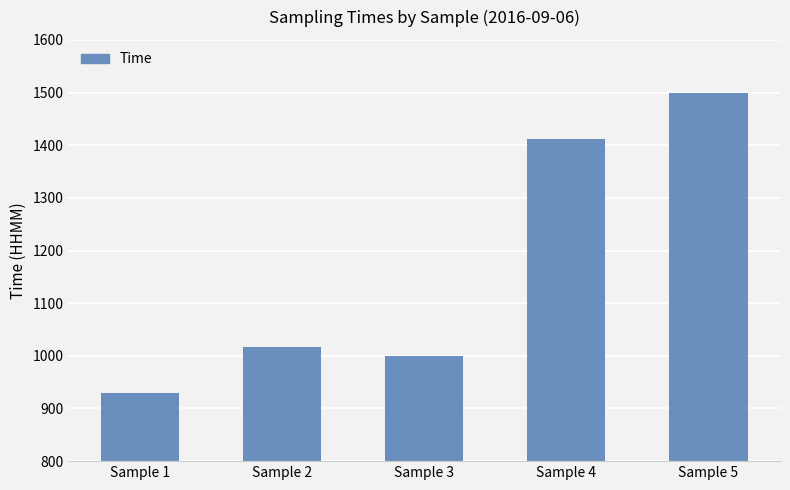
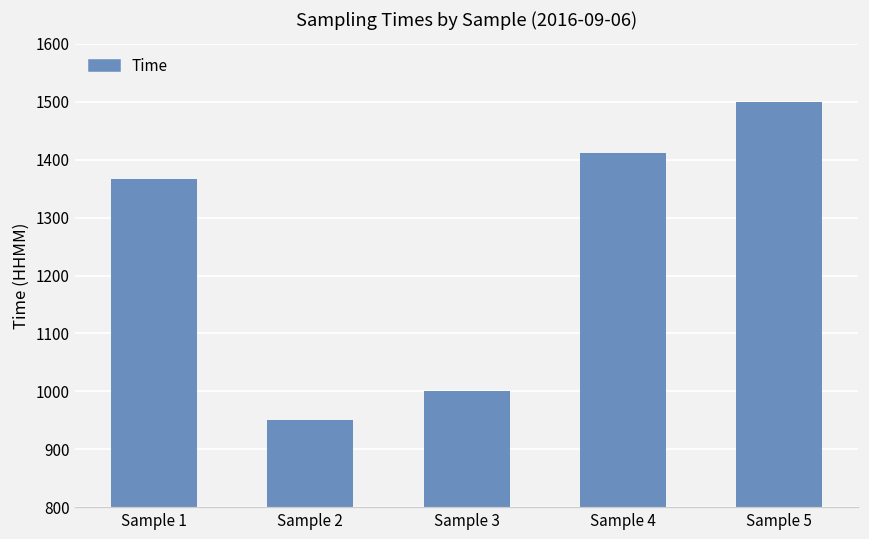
Sample 1: 930 -> 1370
Sample 2: 1020 -> 950
